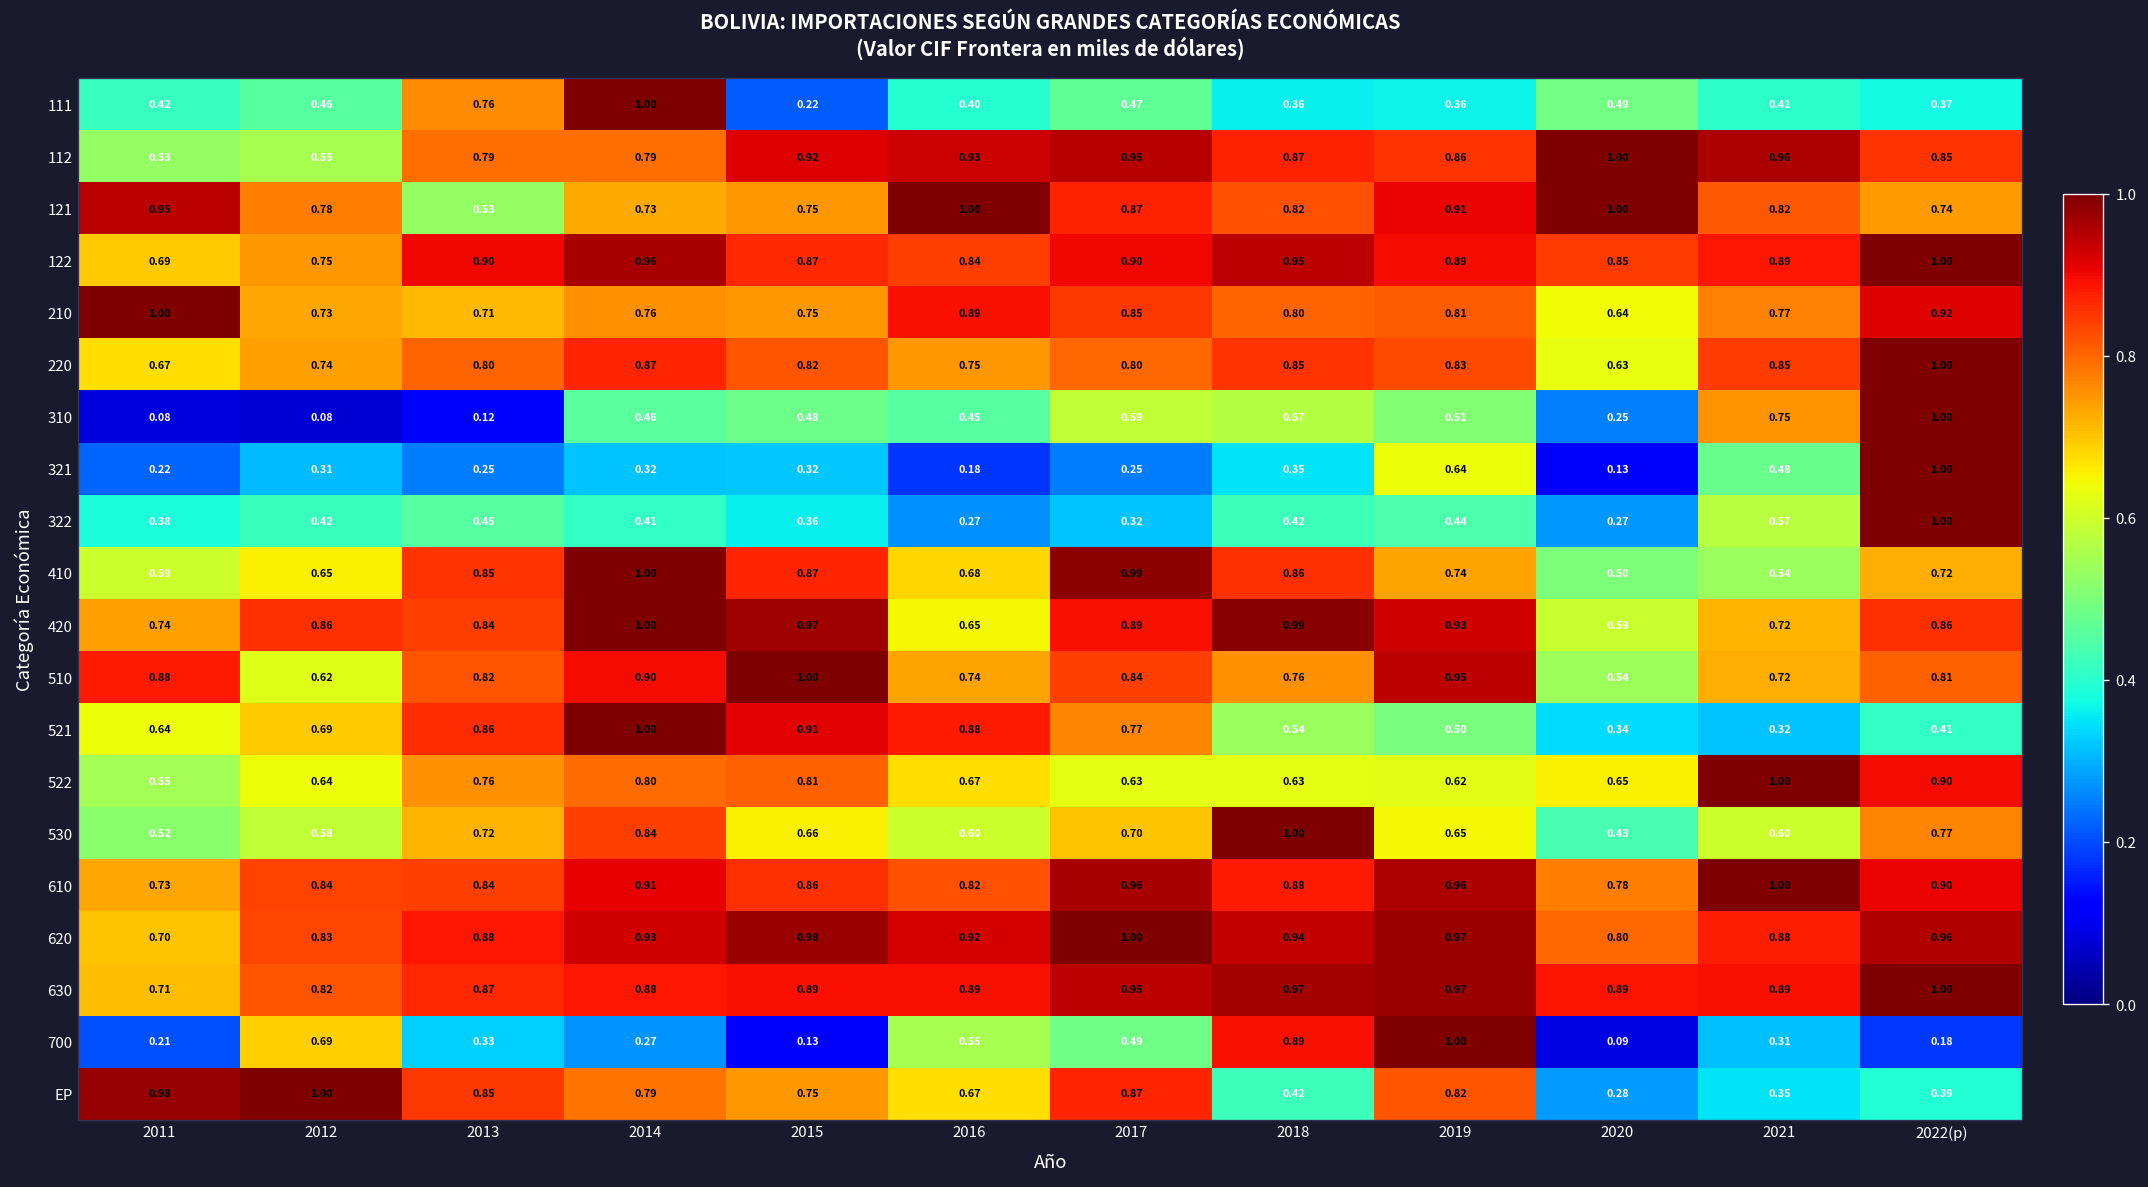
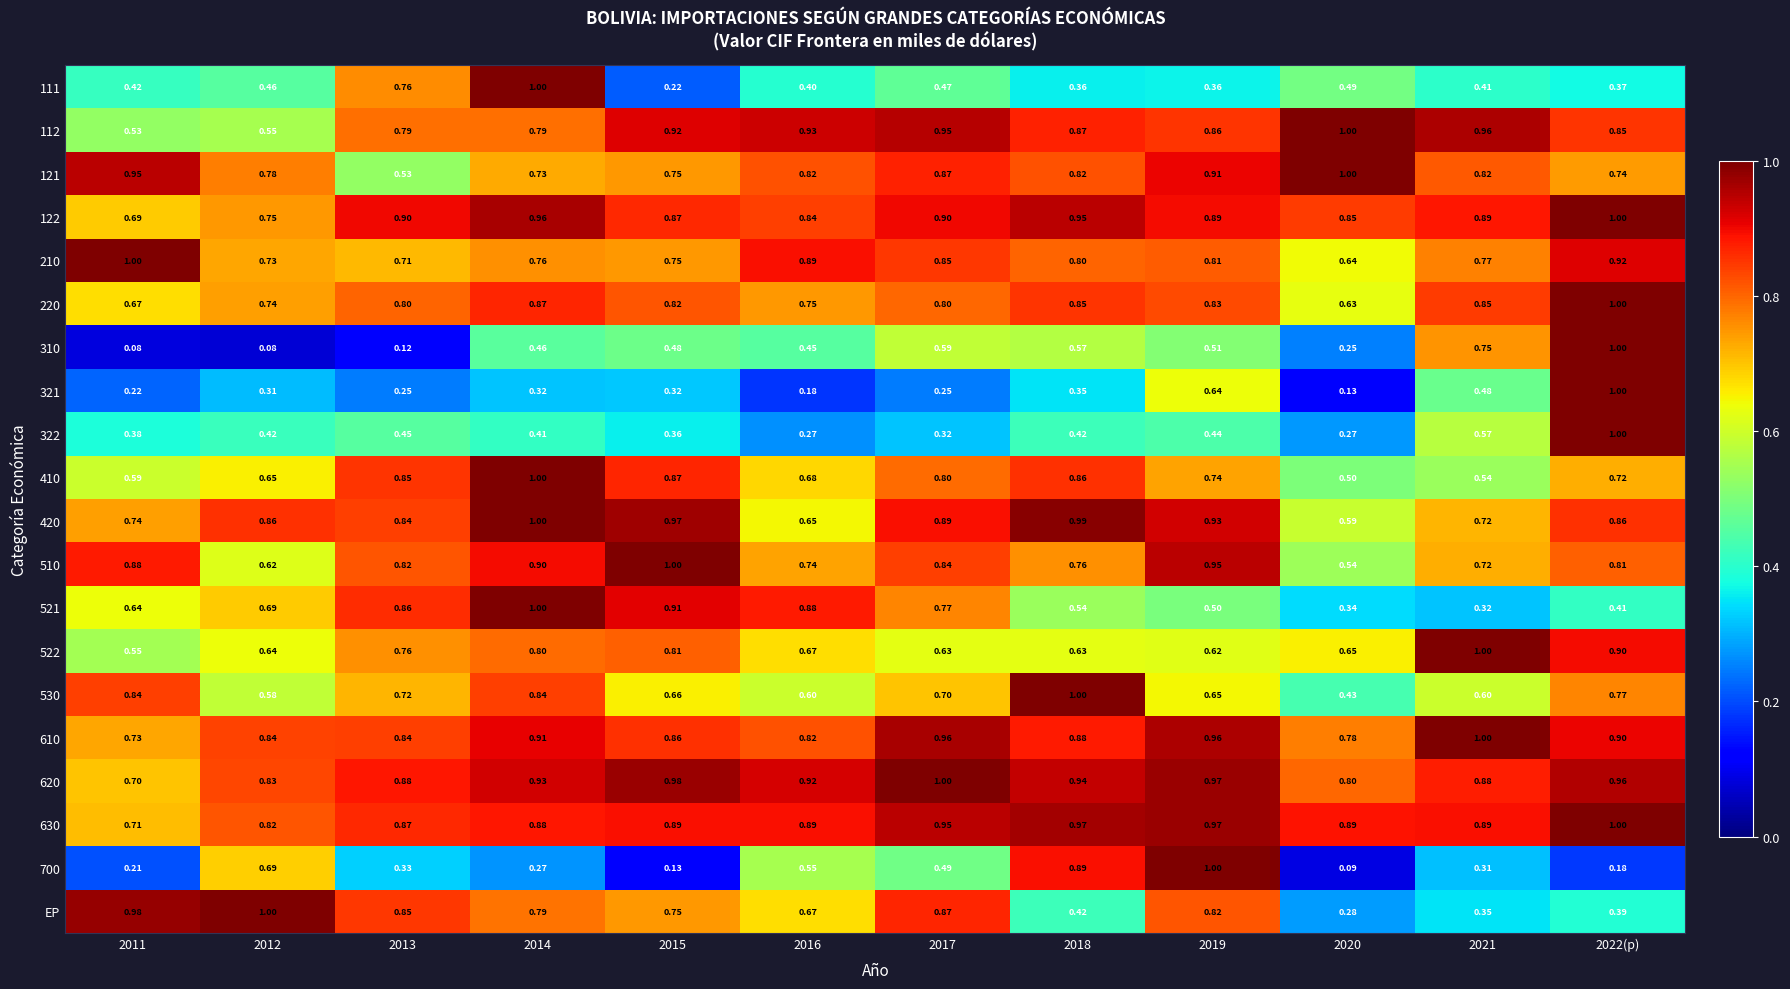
121, 2016: 1.00 -> 0.82
410, 2017: 0.99 -> 0.80
530, 2011: 0.52 -> 0.84
